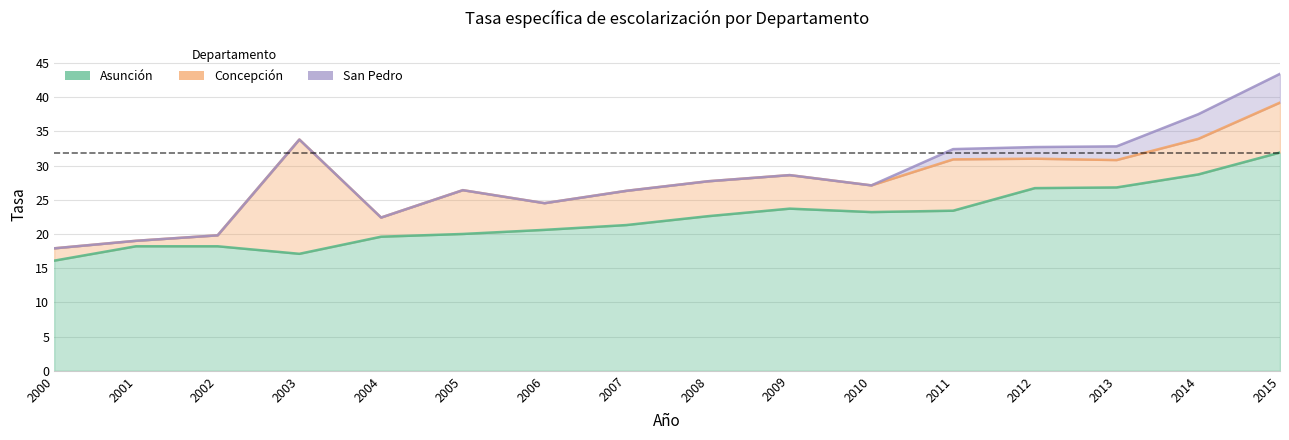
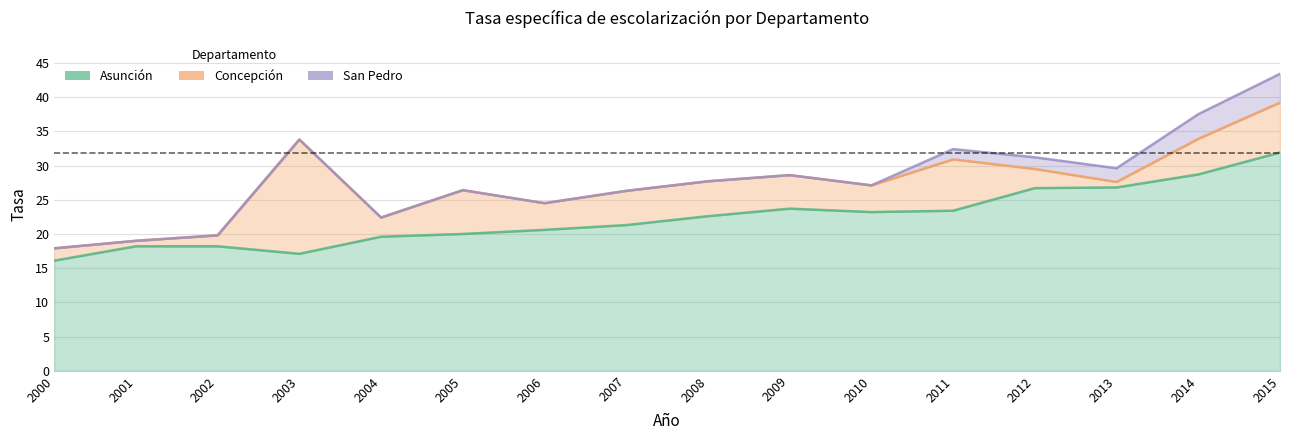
Concepción, 2012: 4 -> 3
Concepción, 2013: 4 -> 1
